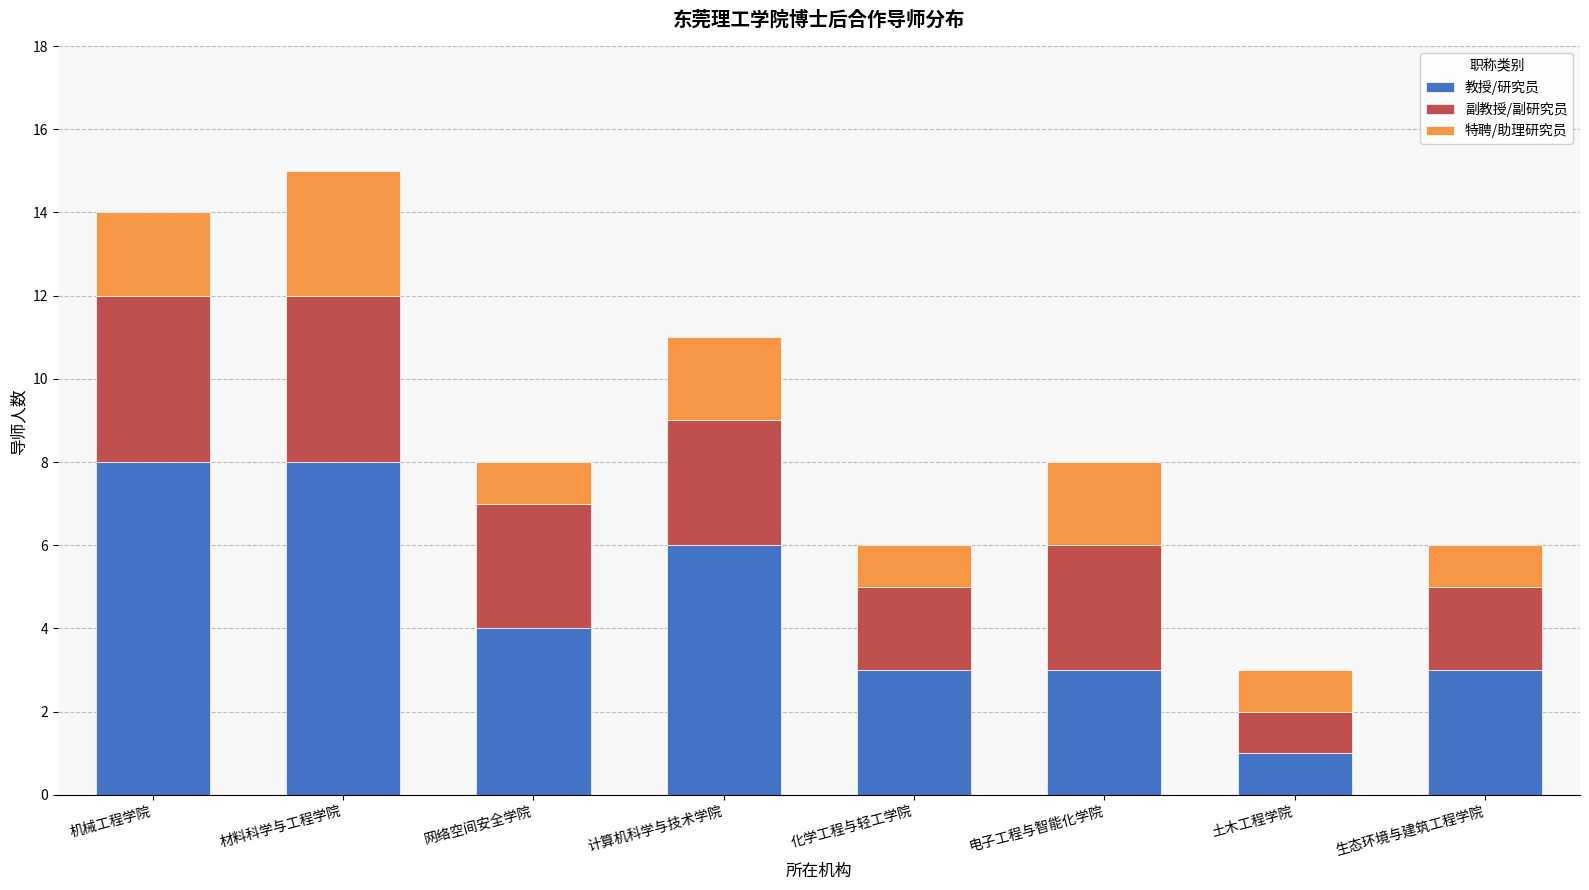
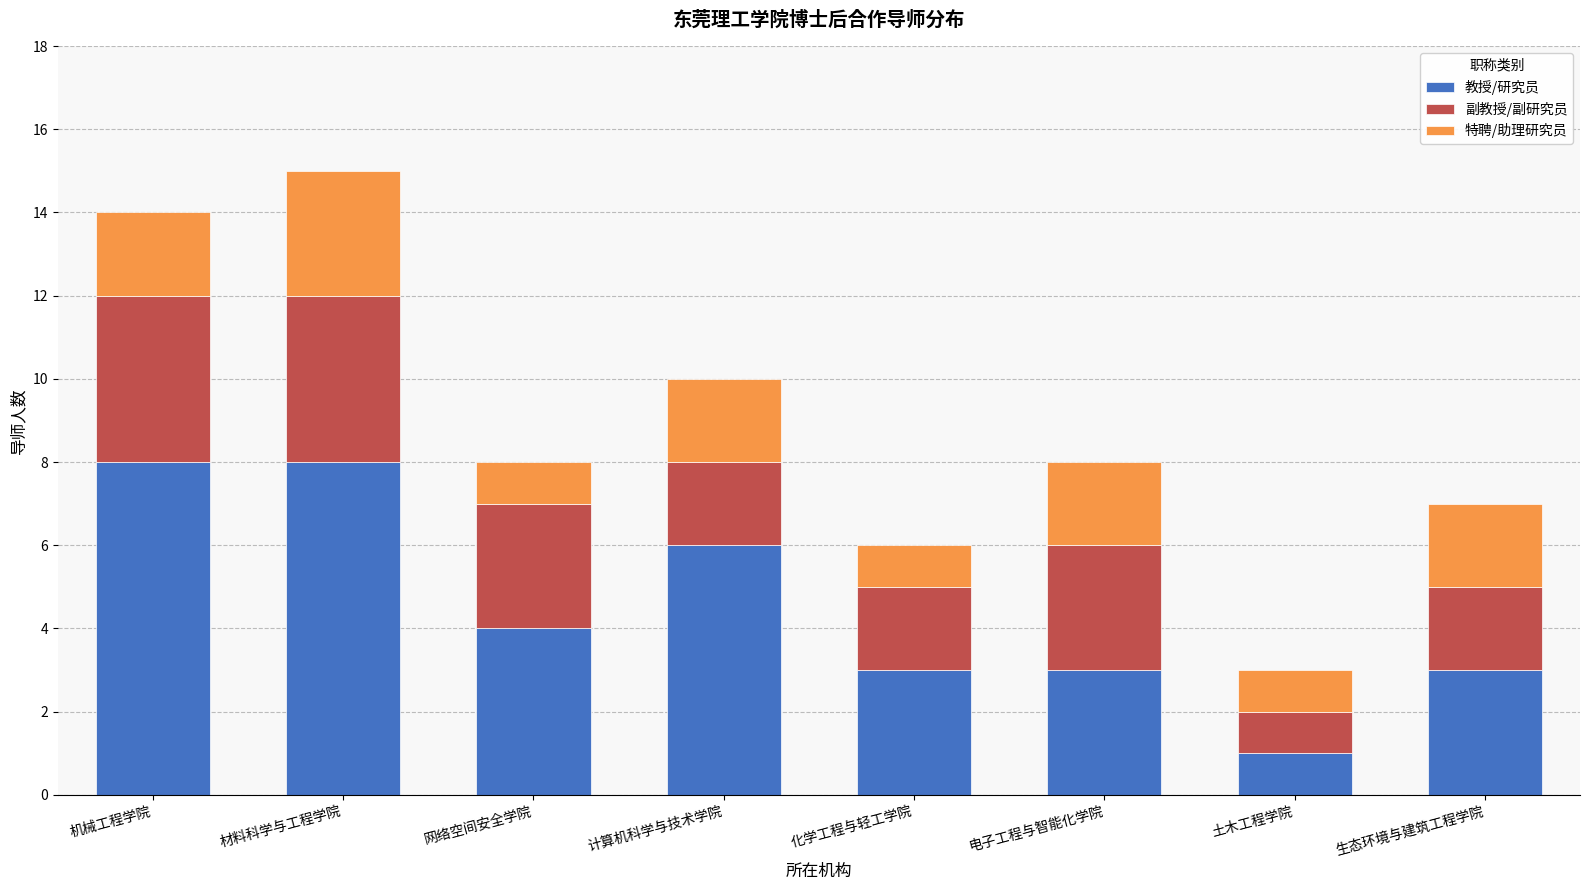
副教授/副研究员, 计算机科学与技术学院: 3 -> 2
特聘/助理研究员, 生态环境与建筑工程学院: 1 -> 2
